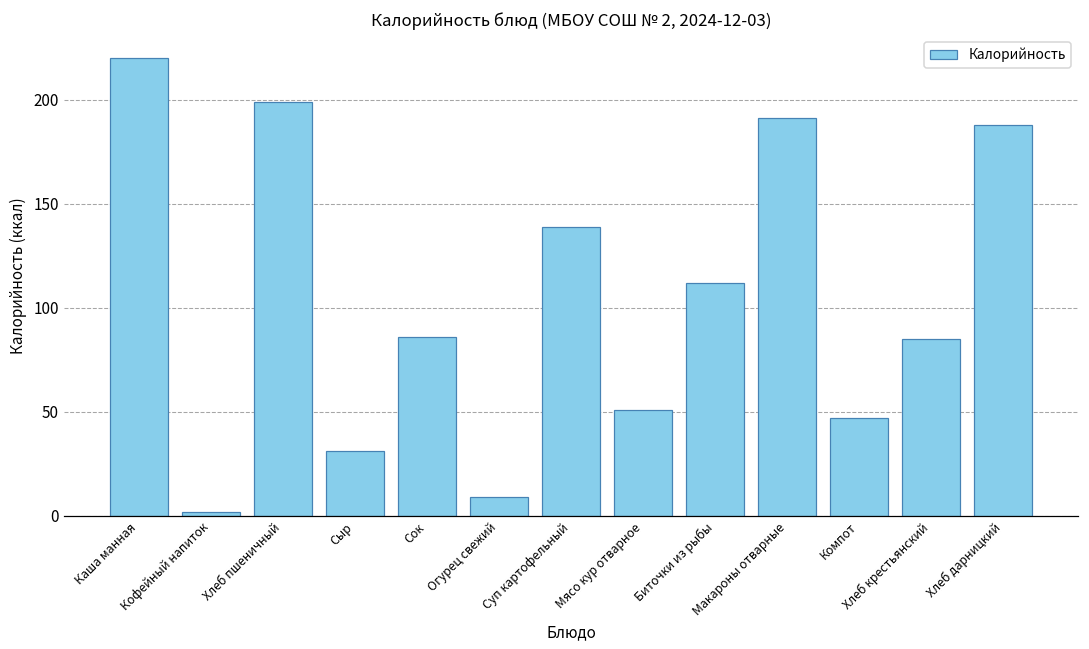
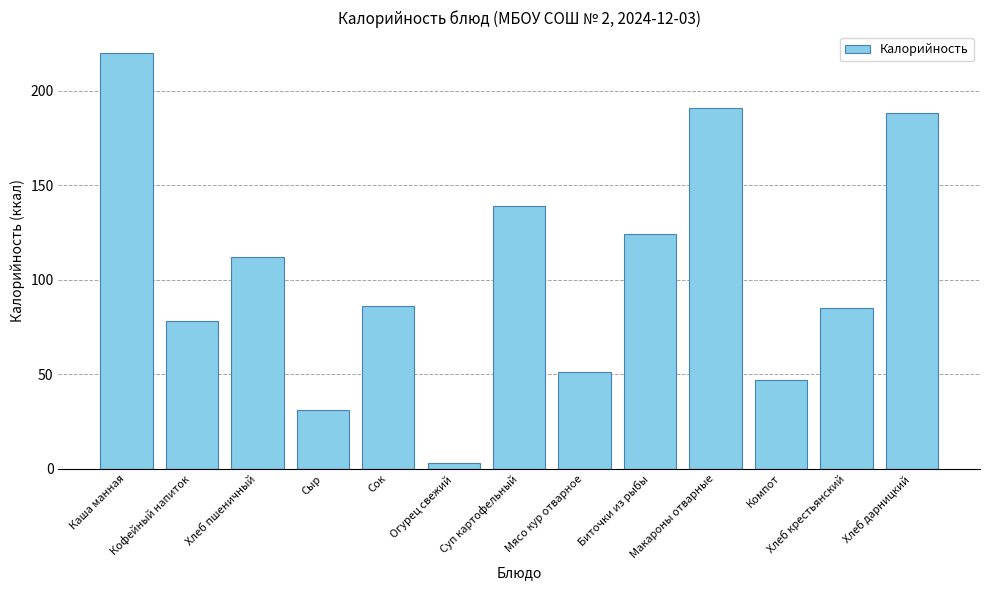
Кофейный напиток: 2 -> 78
Хлеб пшеничный: 199 -> 112
Огурец свежий: 9 -> 3
Биточки из рыбы: 112 -> 124
